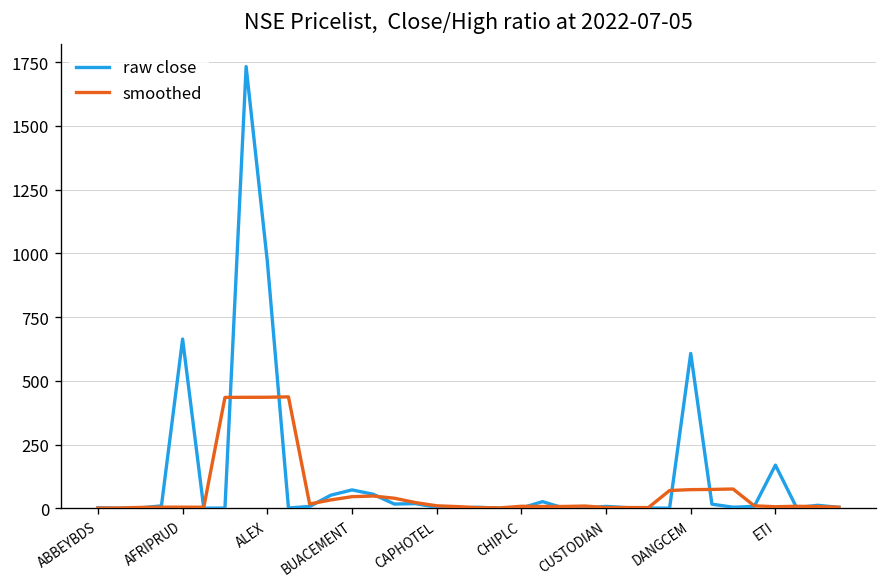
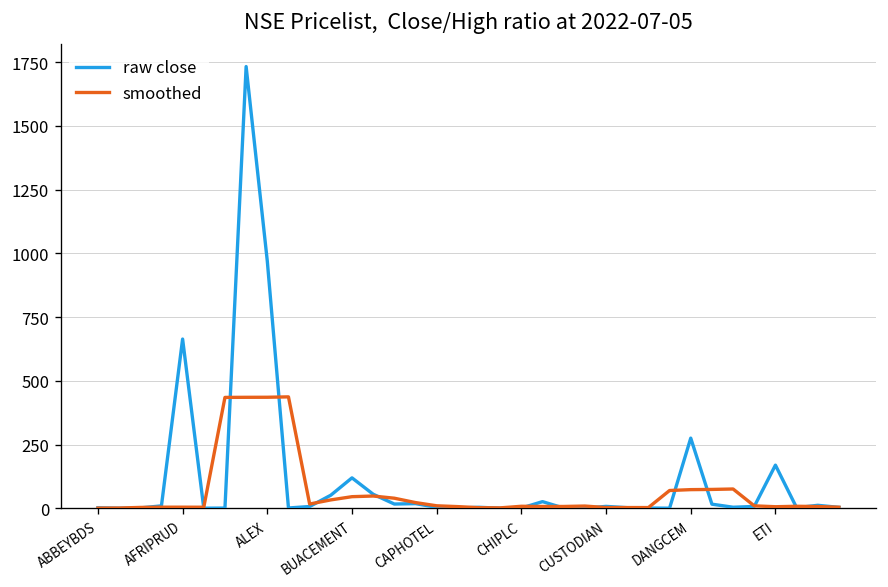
raw close, BUACEMENT: 70 -> 120
raw close, DANGCEM: 610 -> 280
